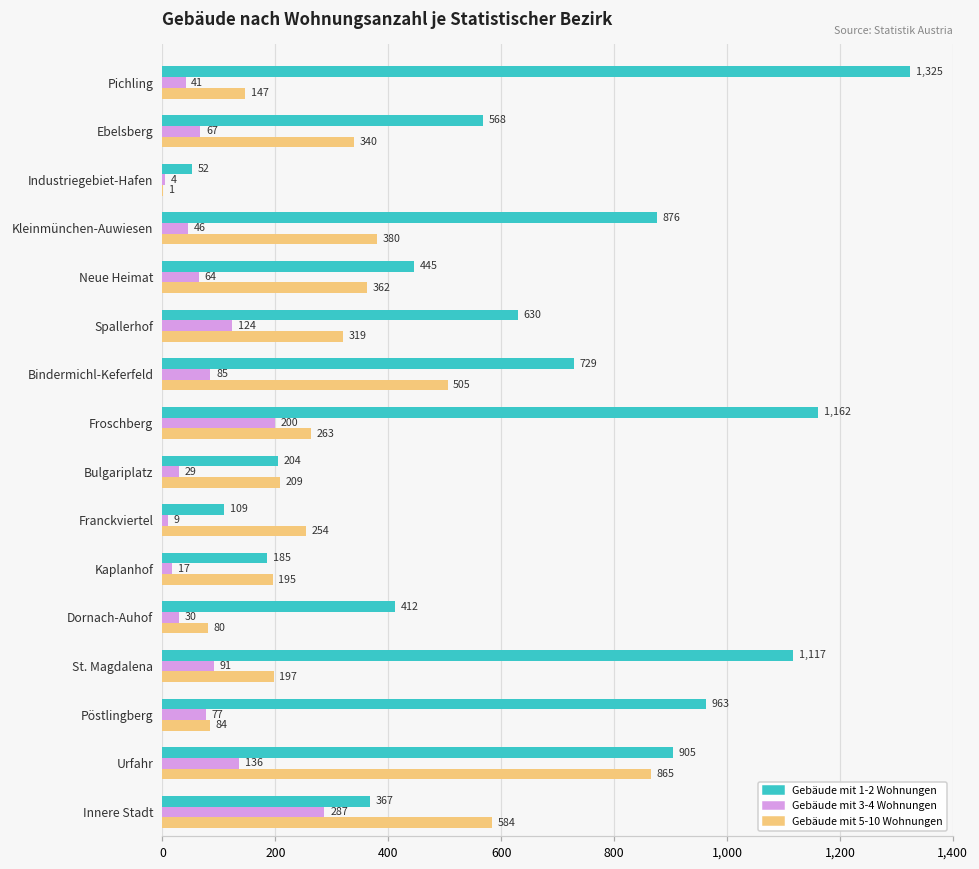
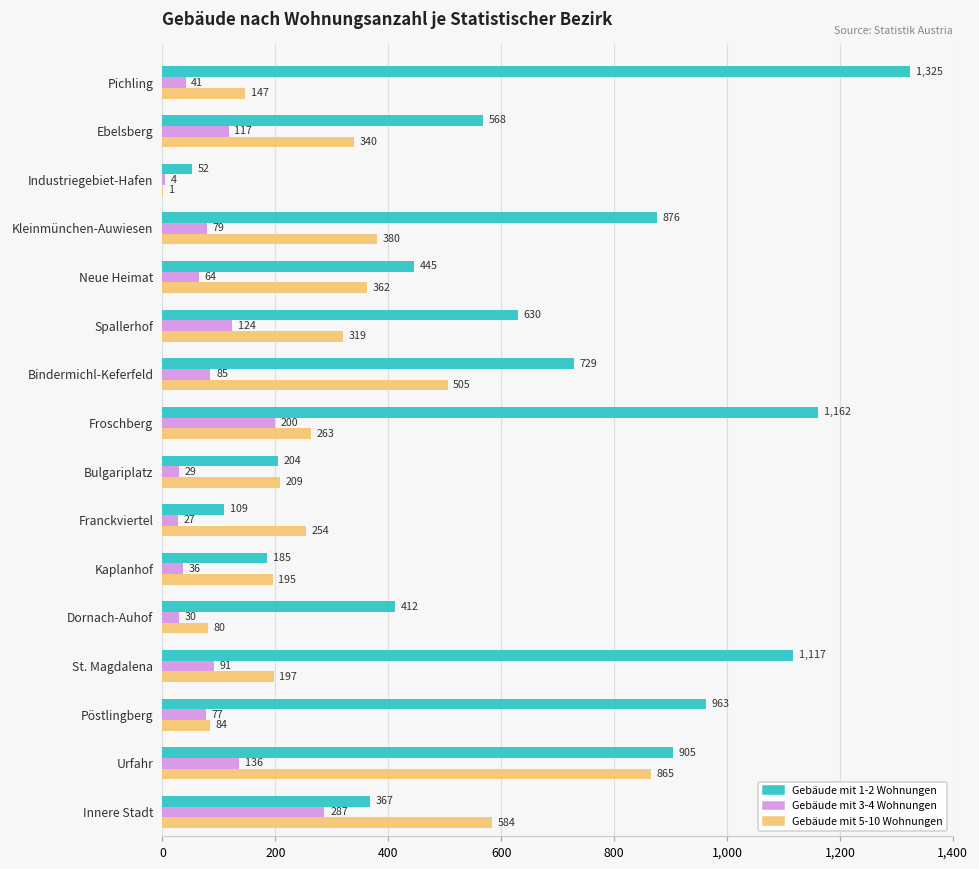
Gebäude mit 3-4 Wohnungen, Ebelsberg: 67 -> 117
Gebäude mit 3-4 Wohnungen, Kleinmünchen-Auwiesen: 46 -> 79
Gebäude mit 3-4 Wohnungen, Franckviertel: 9 -> 27
Gebäude mit 3-4 Wohnungen, Kaplanhof: 17 -> 36
